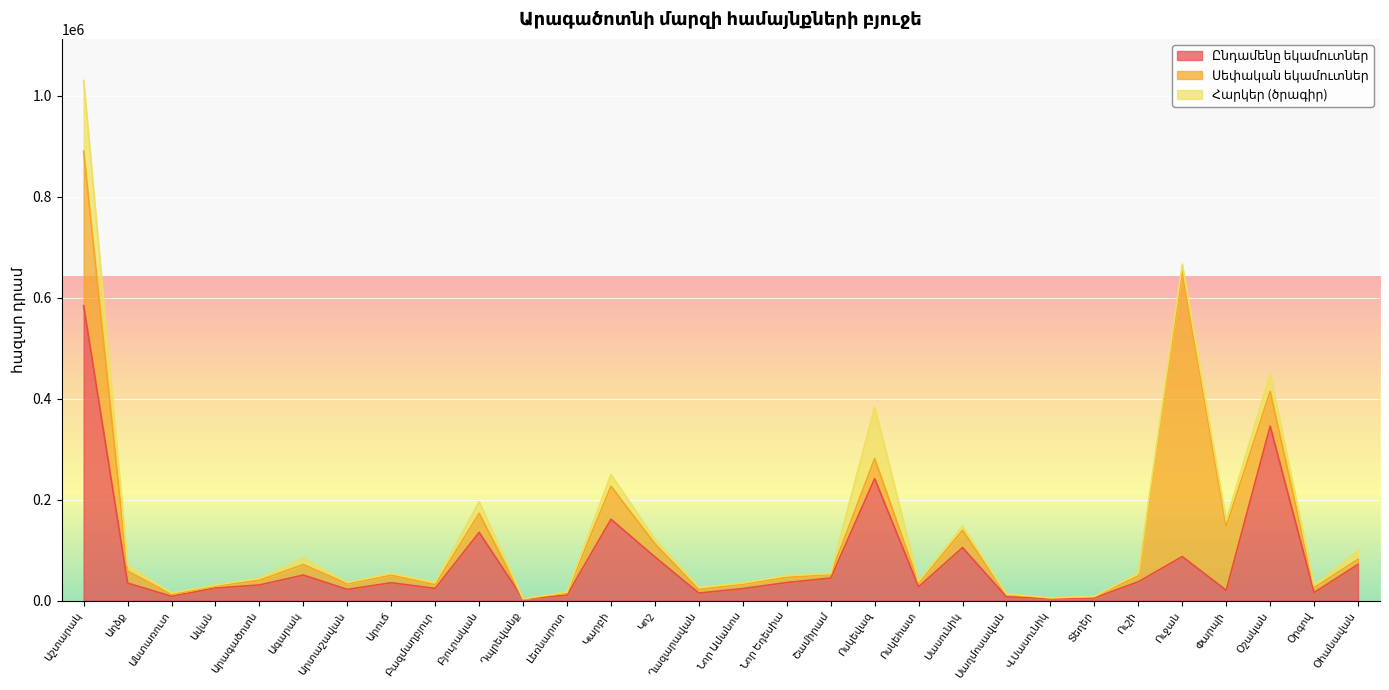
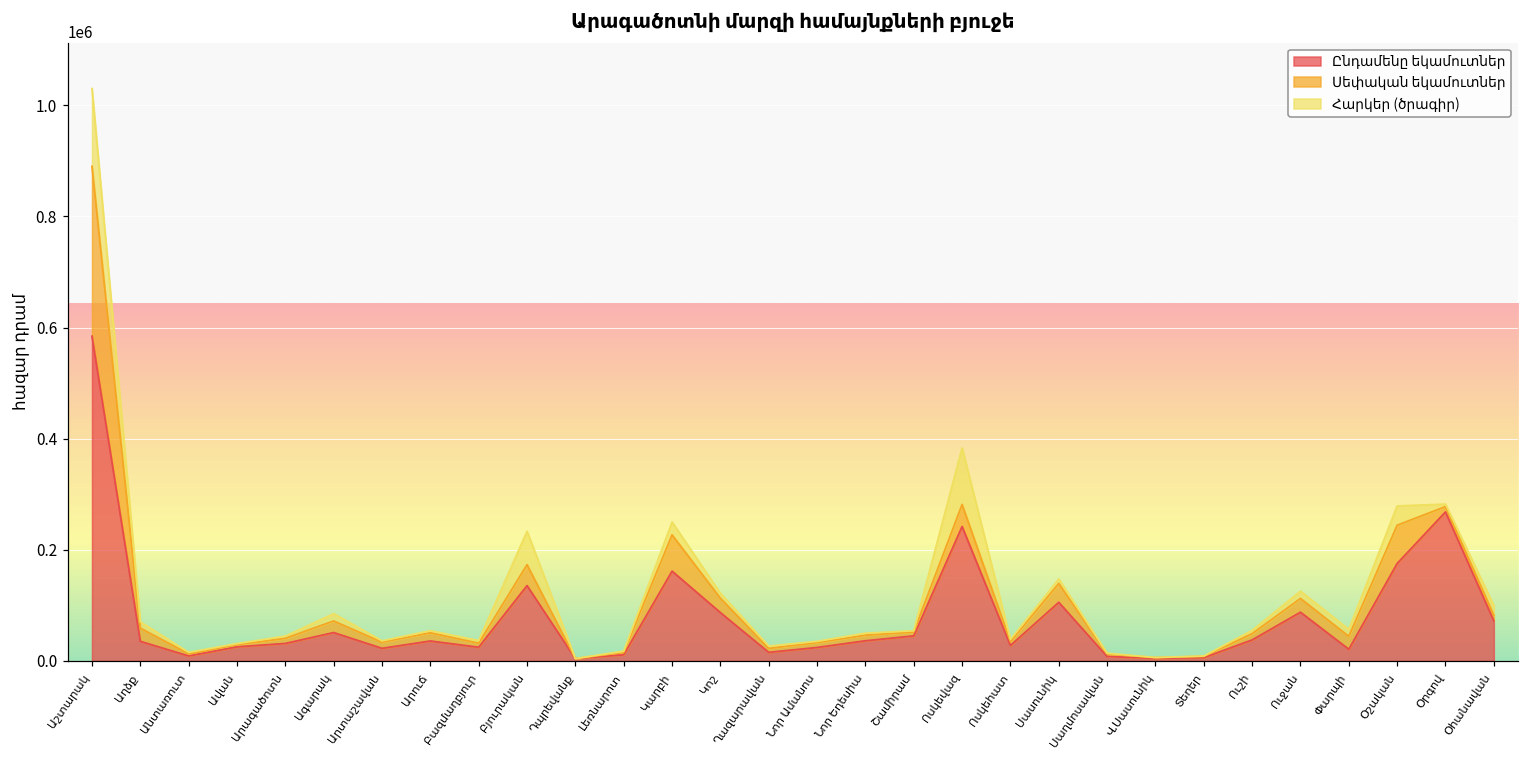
Հարկեր (ծրագիր), Բյուրական: 20000 -> 60000
Սեփական եկամուտներ, Ուջան: 570000 -> 20000
Սեփական եկամուտներ, Փարպի: 130000 -> 20000
Ընդամենը եկամուտներ, Օշական: 350000 -> 180000
Ընդամենը եկամուտներ, Օրգով: 20000 -> 270000
